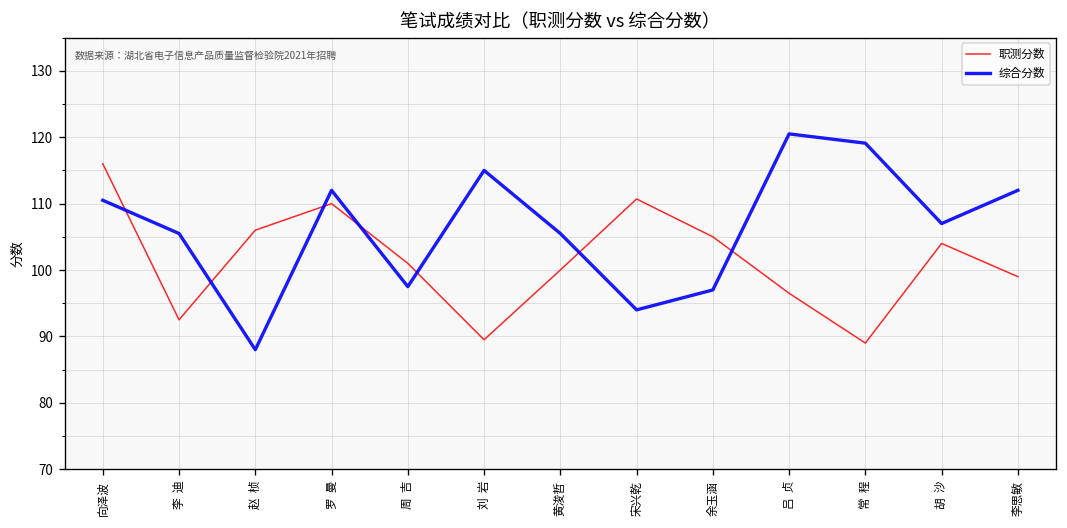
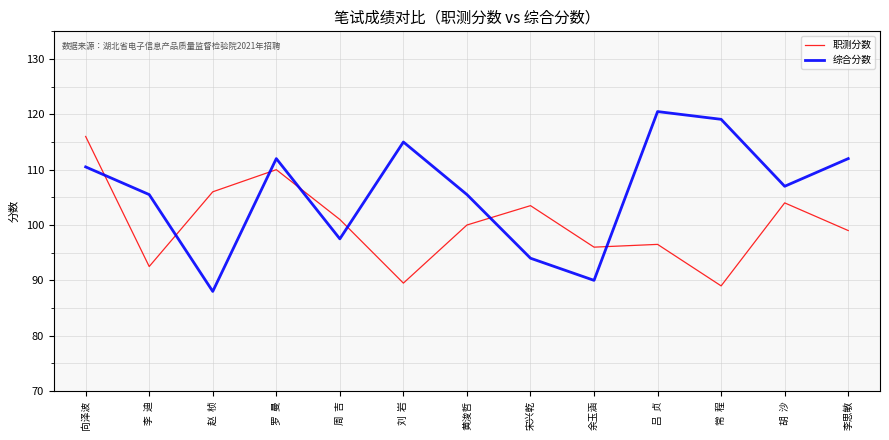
职测分数, 宋兴乾: 111 -> 104
职测分数, 余玉涵: 105 -> 96
综合分数, 余玉涵: 97 -> 90
